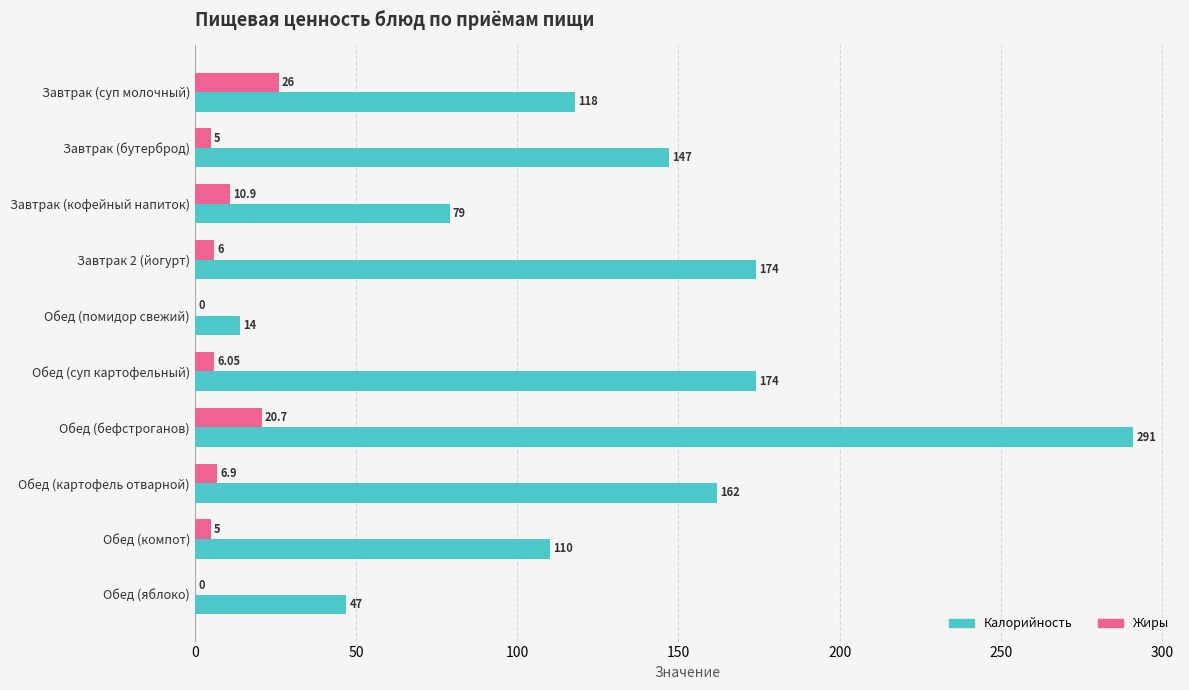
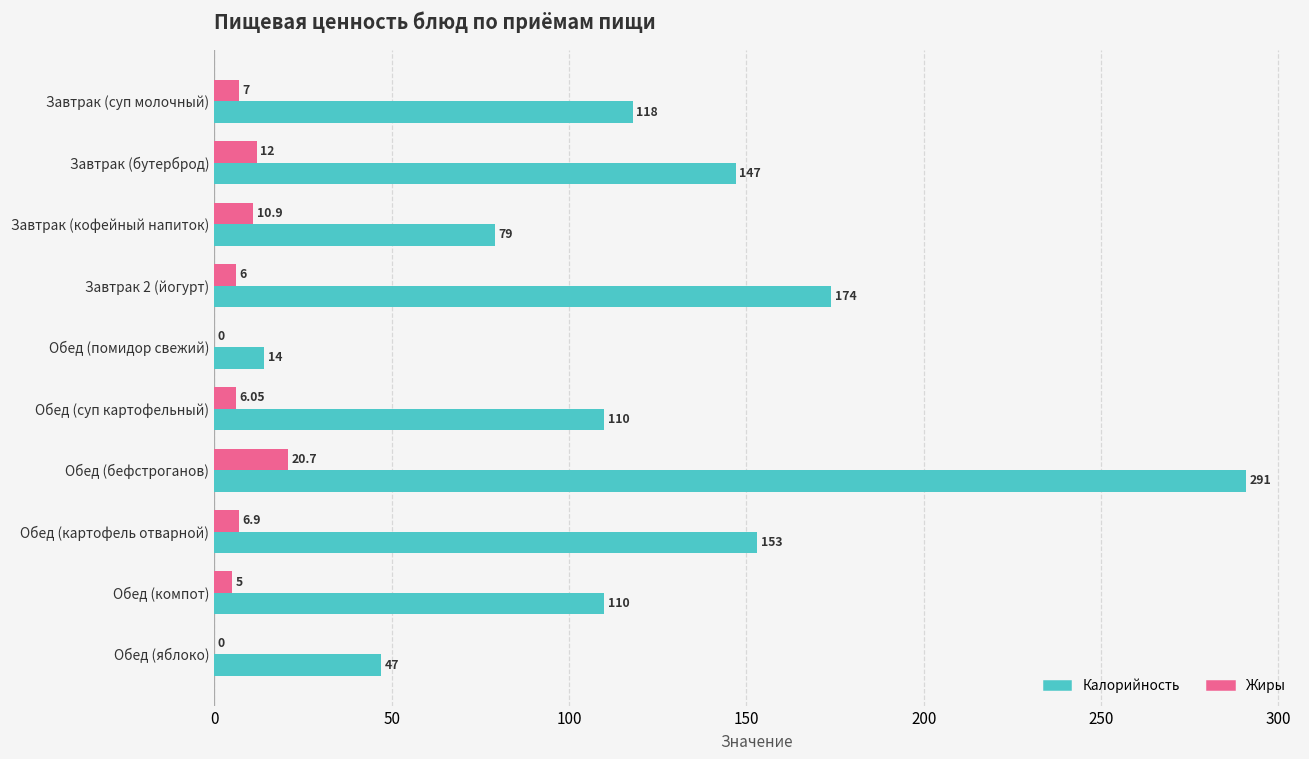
Жиры, Завтрак (суп молочный): 26 -> 7
Жиры, Завтрак (бутерброд): 5 -> 12
Калорийность, Обед (суп картофельный): 174 -> 110
Калорийность, Обед (картофель отварной): 162 -> 153
